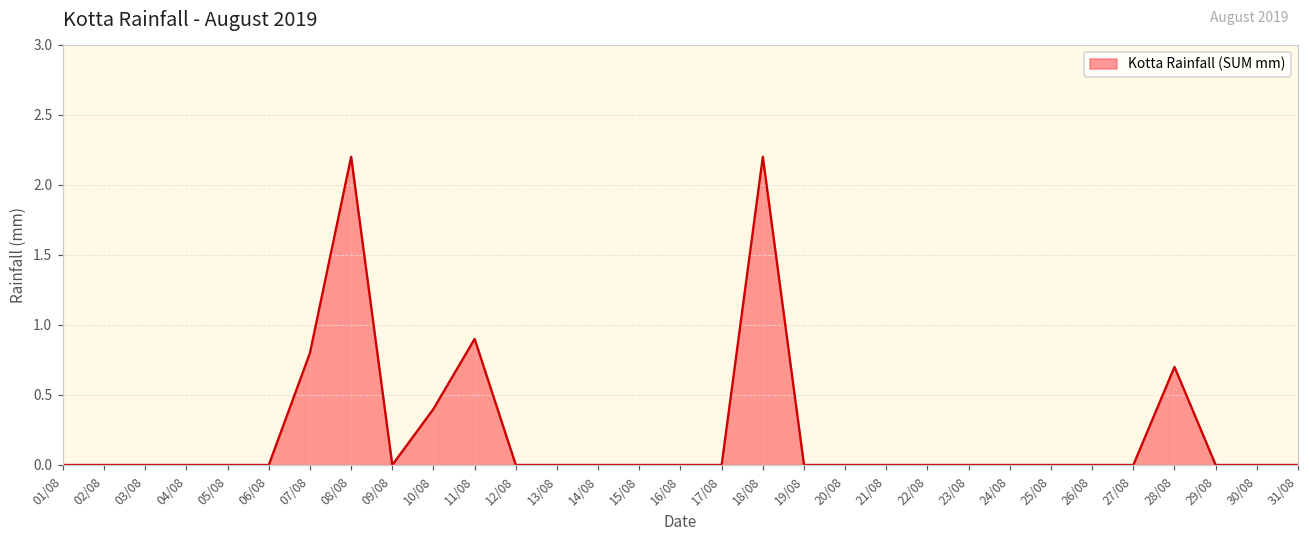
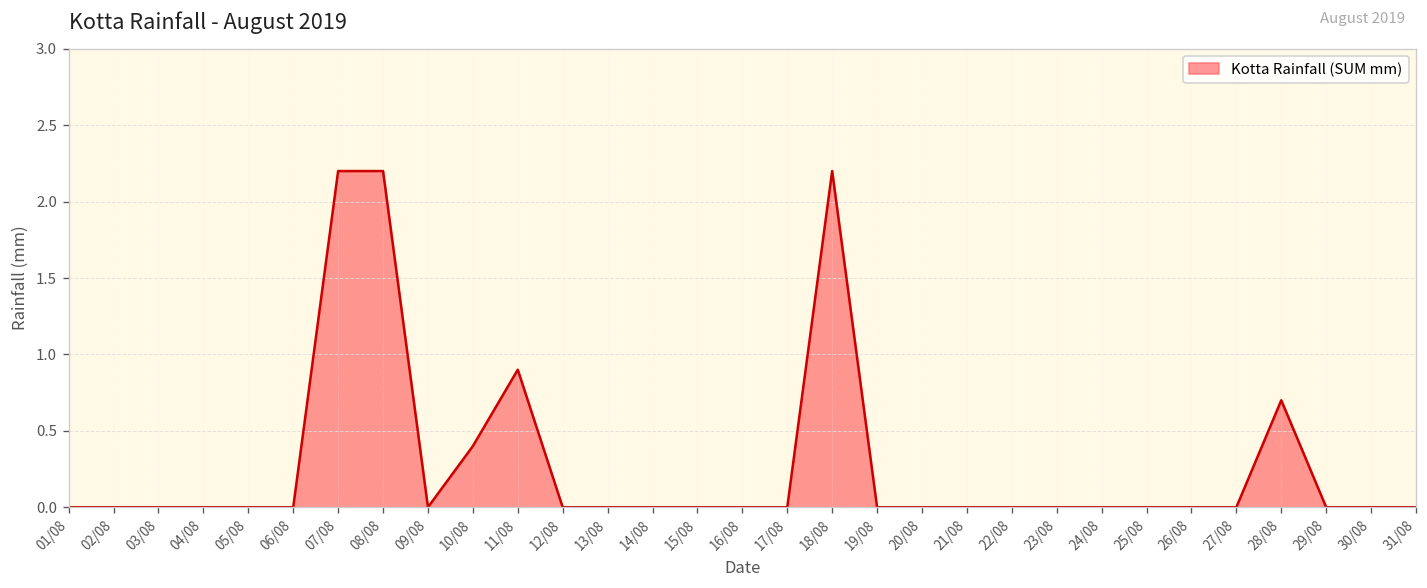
07/08: 0.8 -> 2.2
